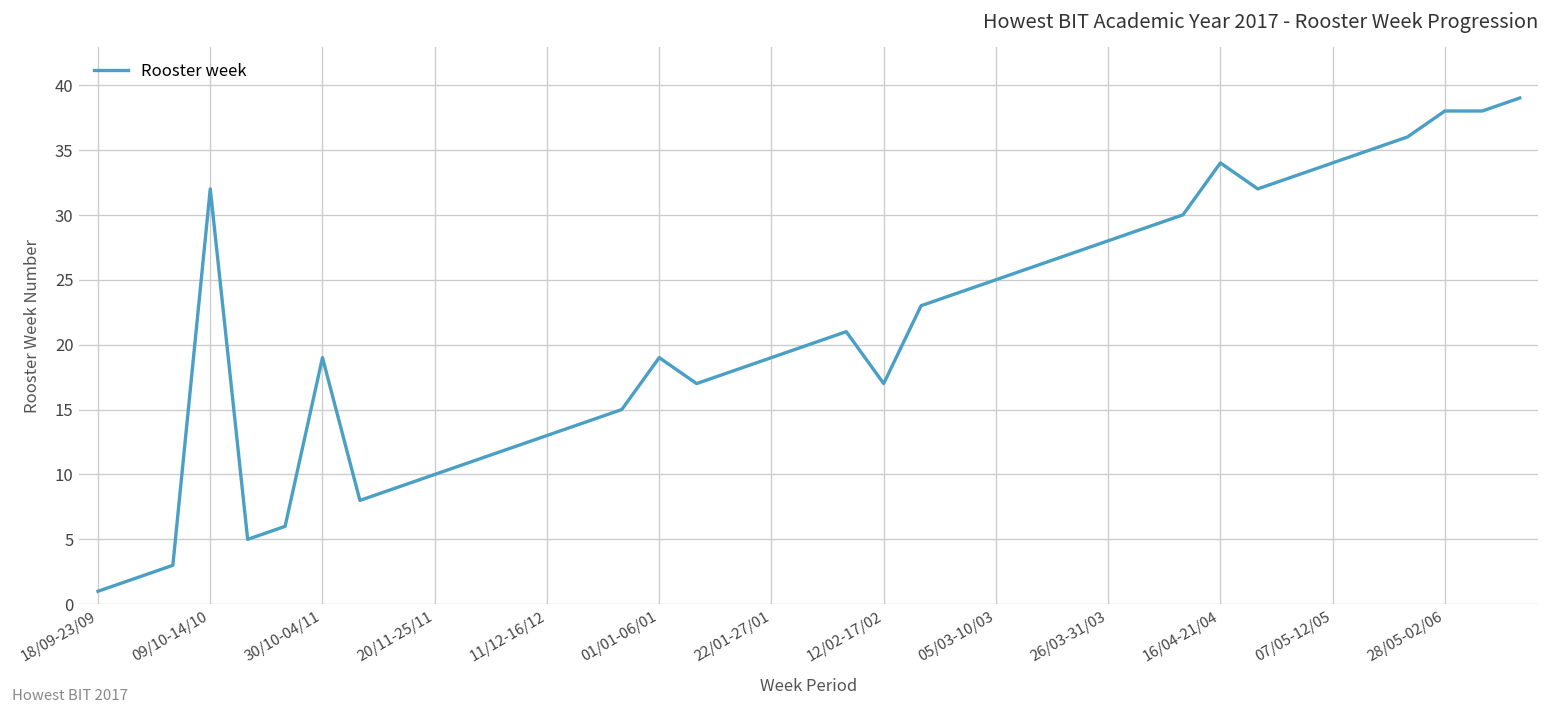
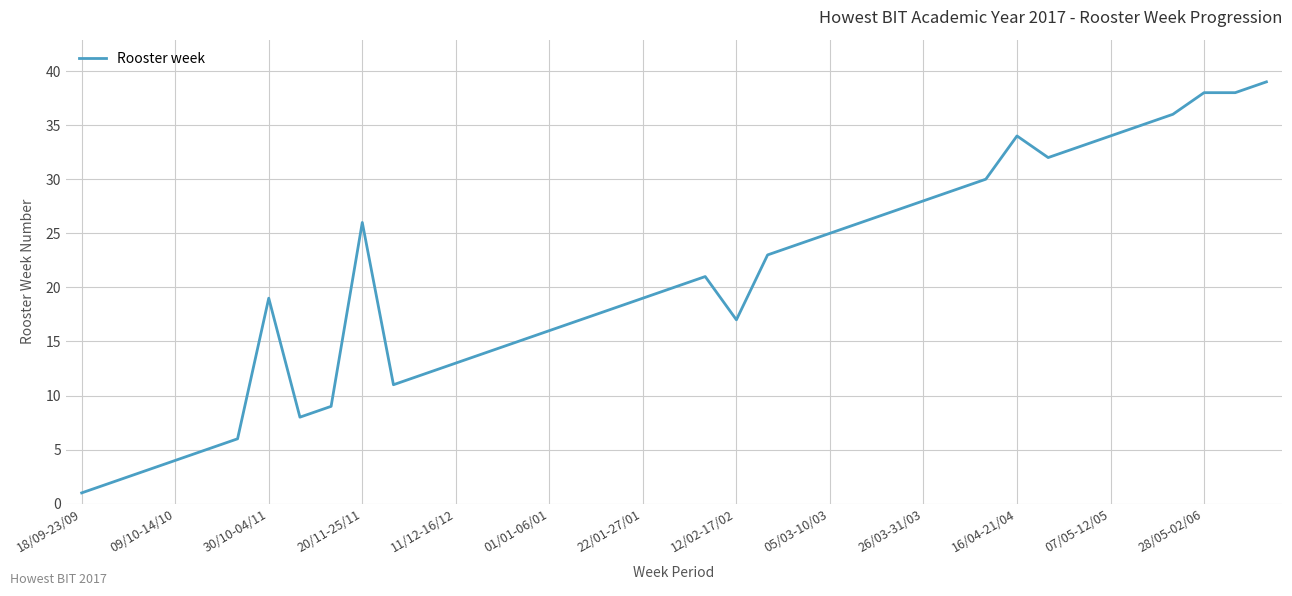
09/10-14/10: 32 -> 4
20/11-25/11: 10 -> 26
01/01-06/01: 19 -> 16
